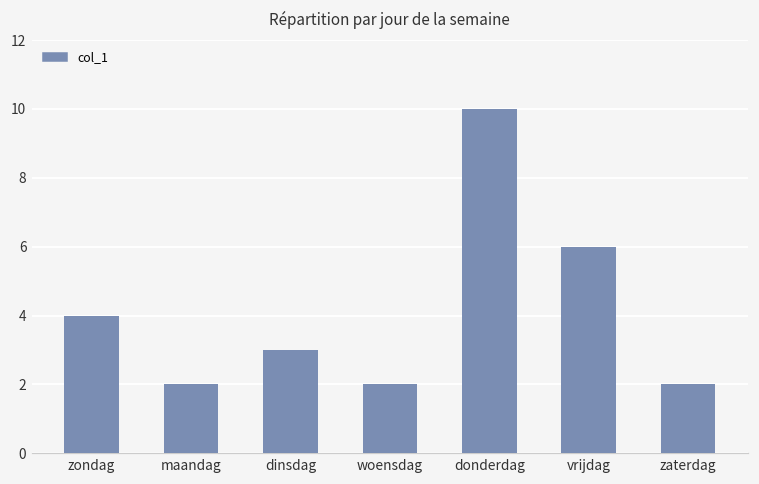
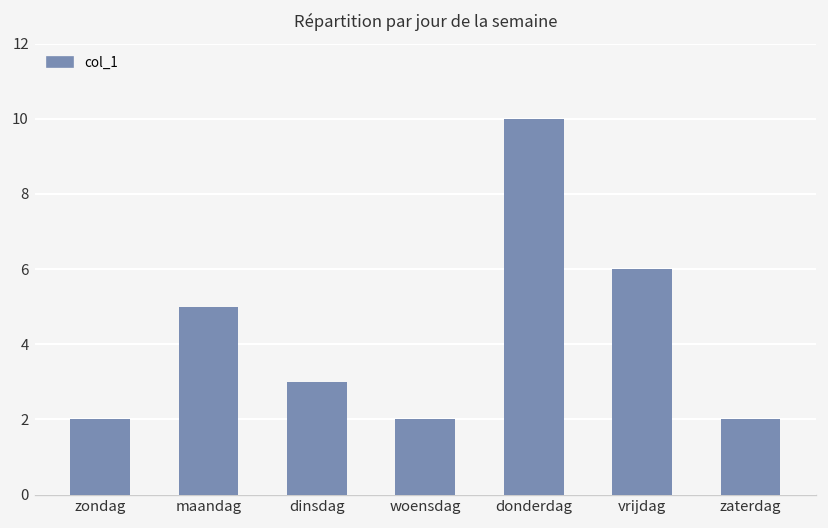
zondag: 4 -> 2
maandag: 2 -> 5
